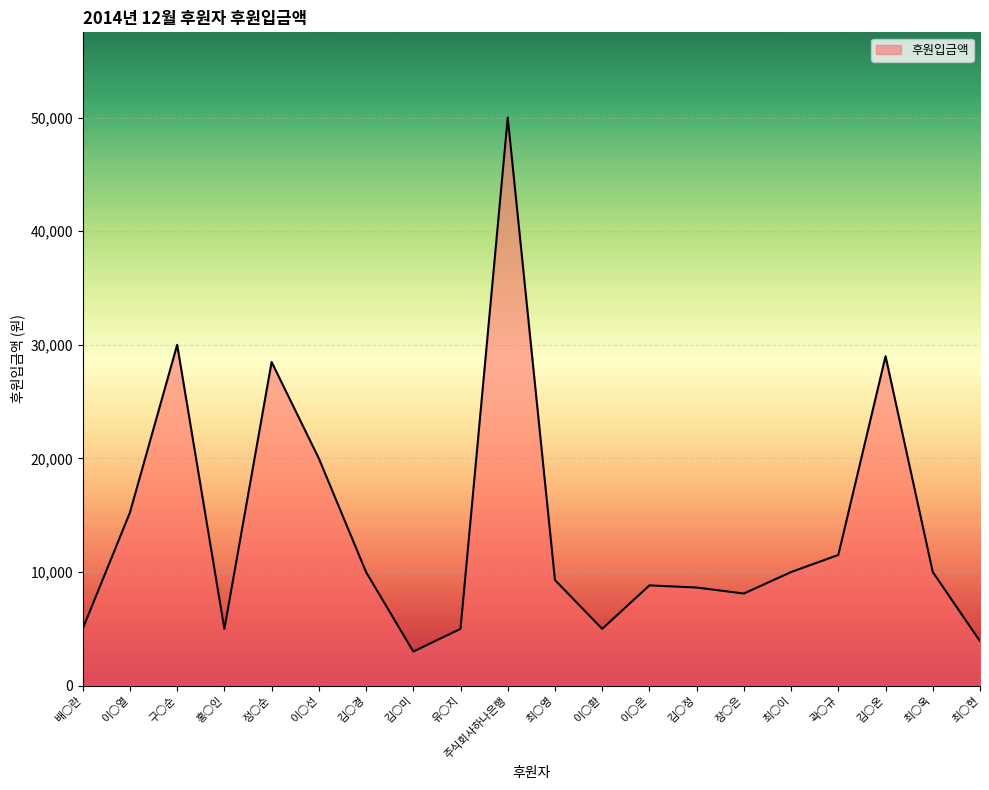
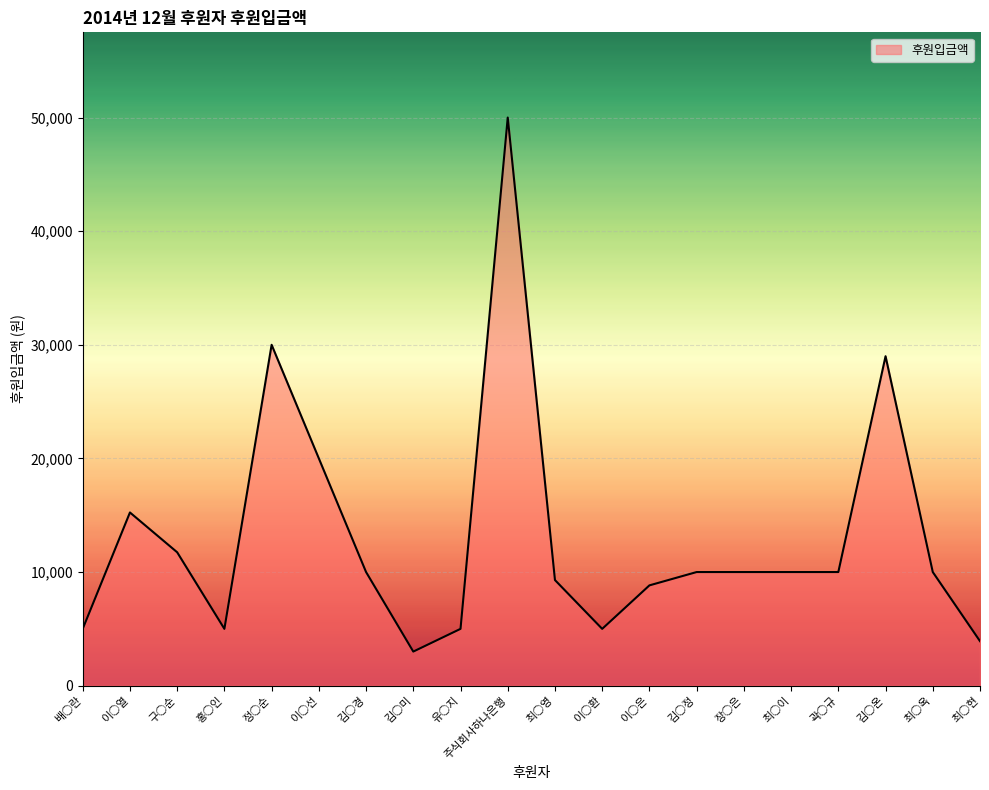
구○순: 30,000 -> 11,700
정○순: 28,500 -> 30,000
김○정: 8,600 -> 10,000
장○은: 8,100 -> 10,000
곽○규: 11,500 -> 10,000
